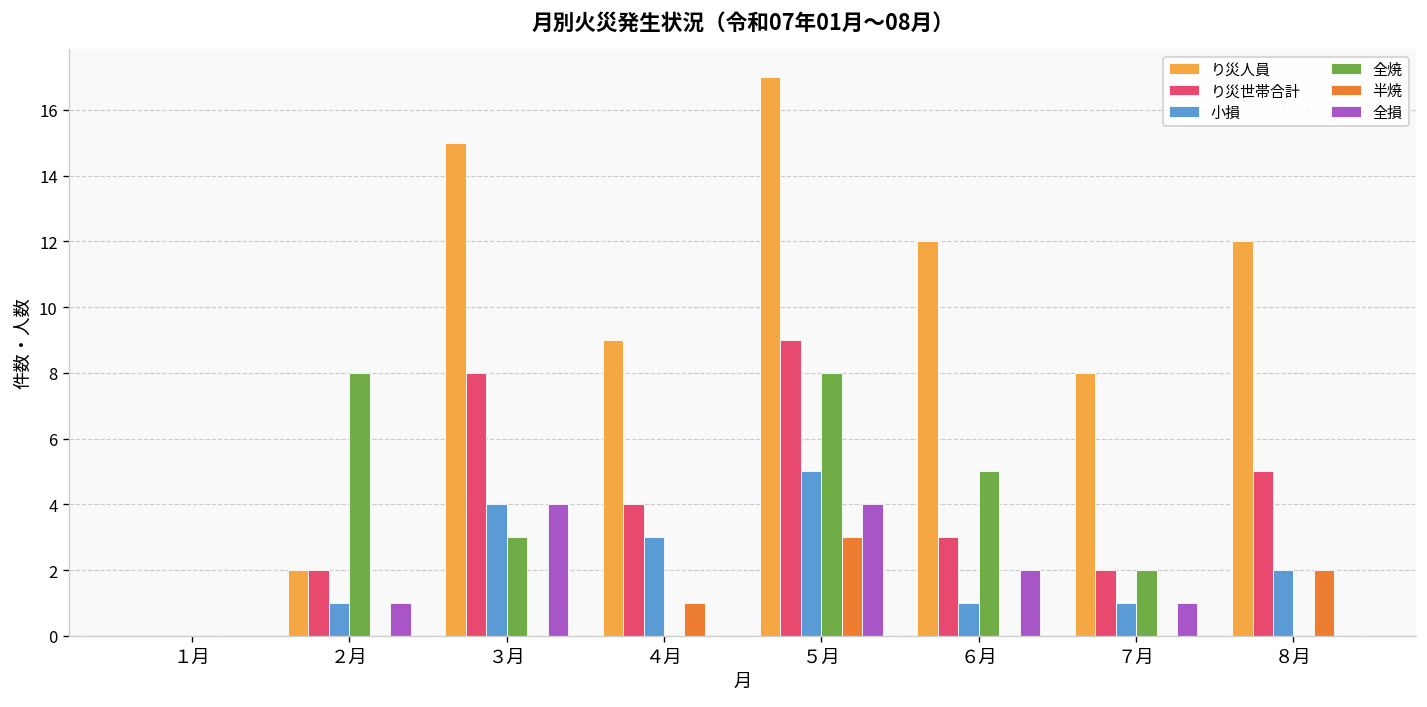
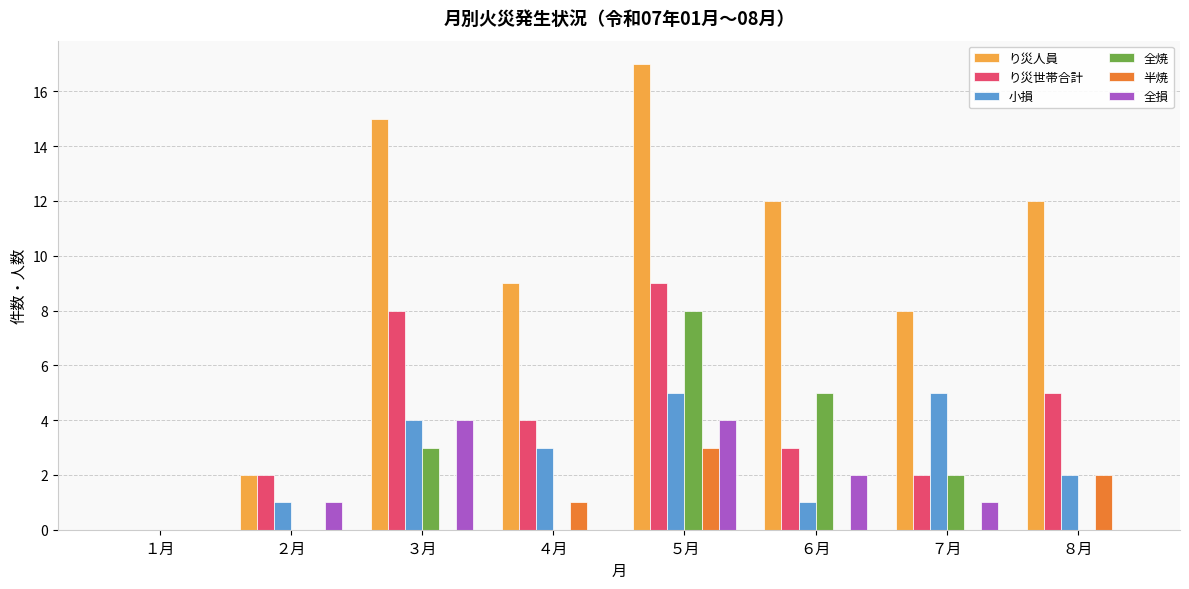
全焼, ２月: 8 -> 0
小損, ７月: 1 -> 5
